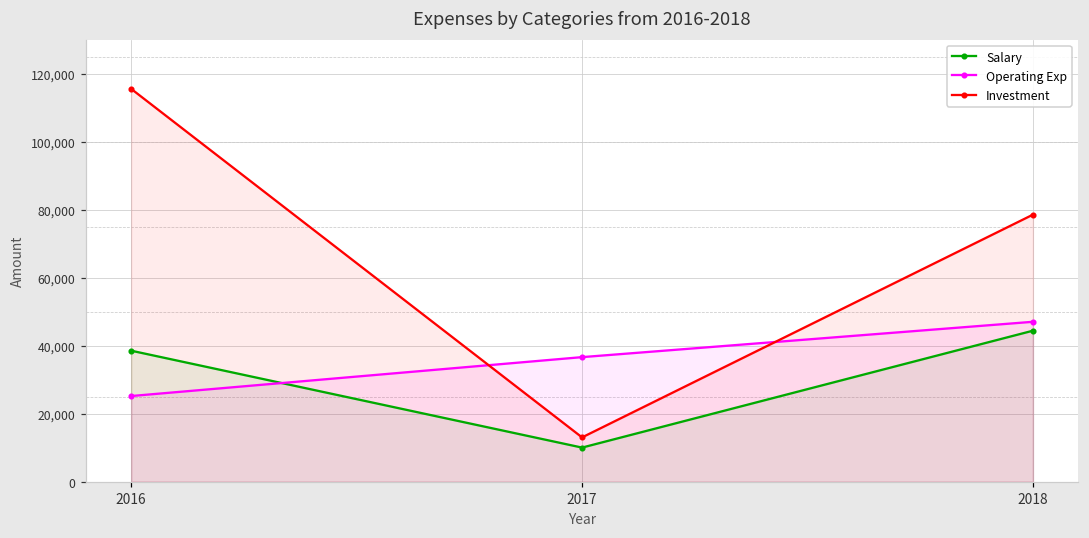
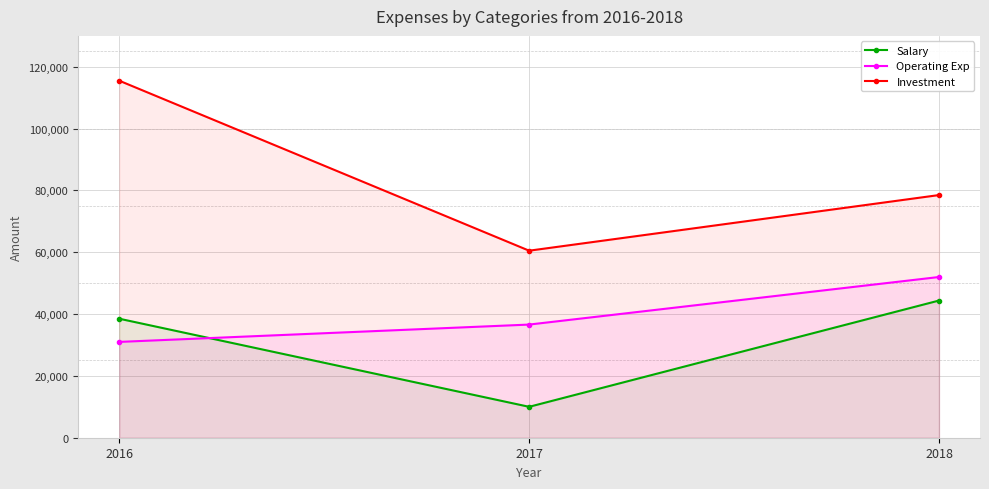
Operating Exp, 2016: 25,000 -> 31,000
Investment, 2017: 13,000 -> 61,000
Operating Exp, 2018: 47,000 -> 52,000
